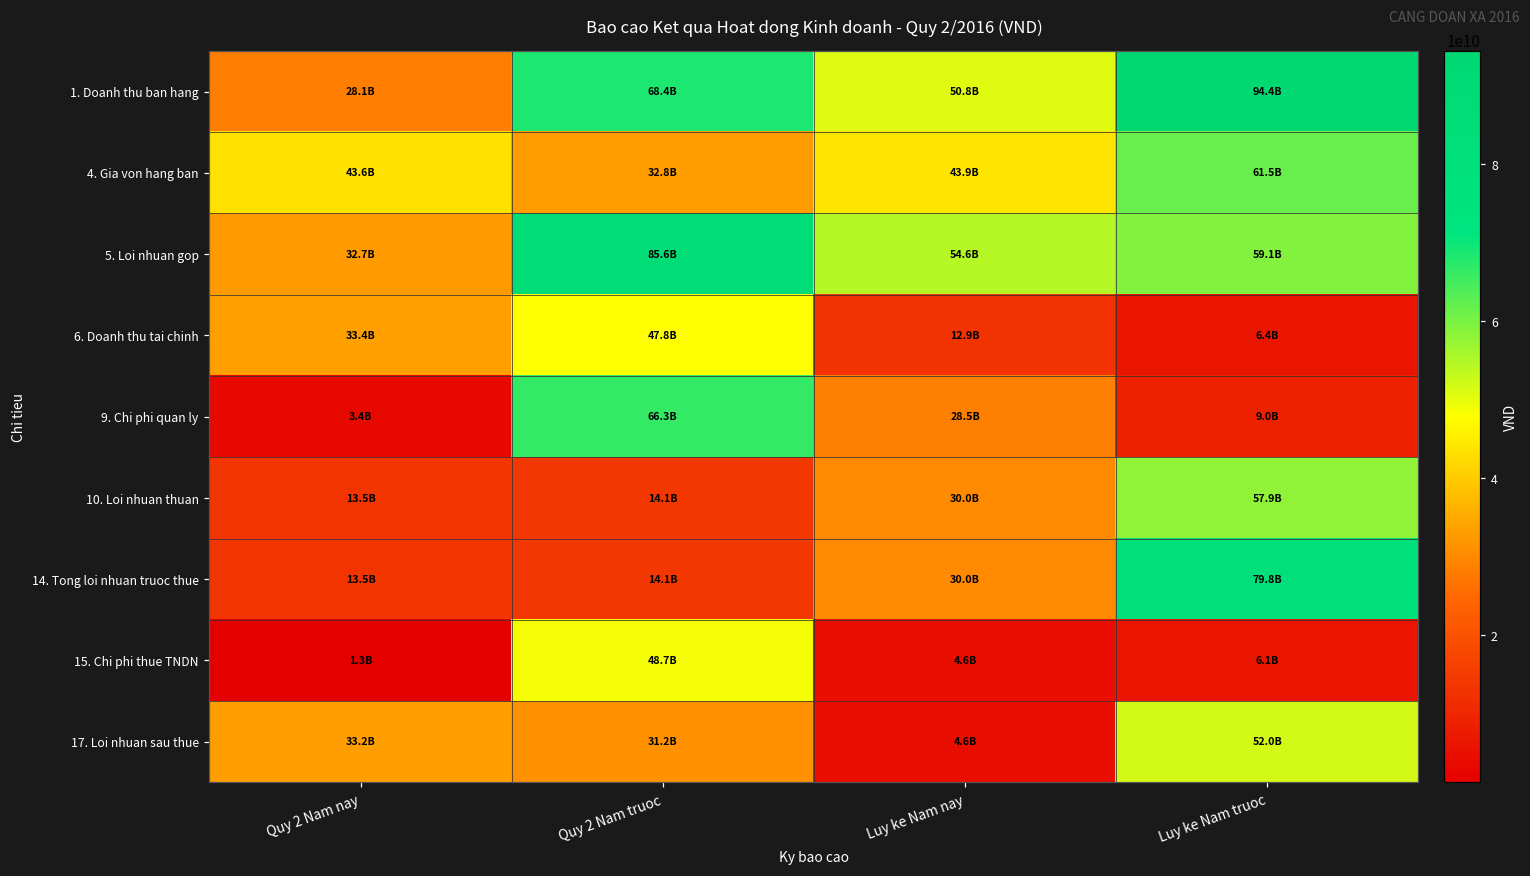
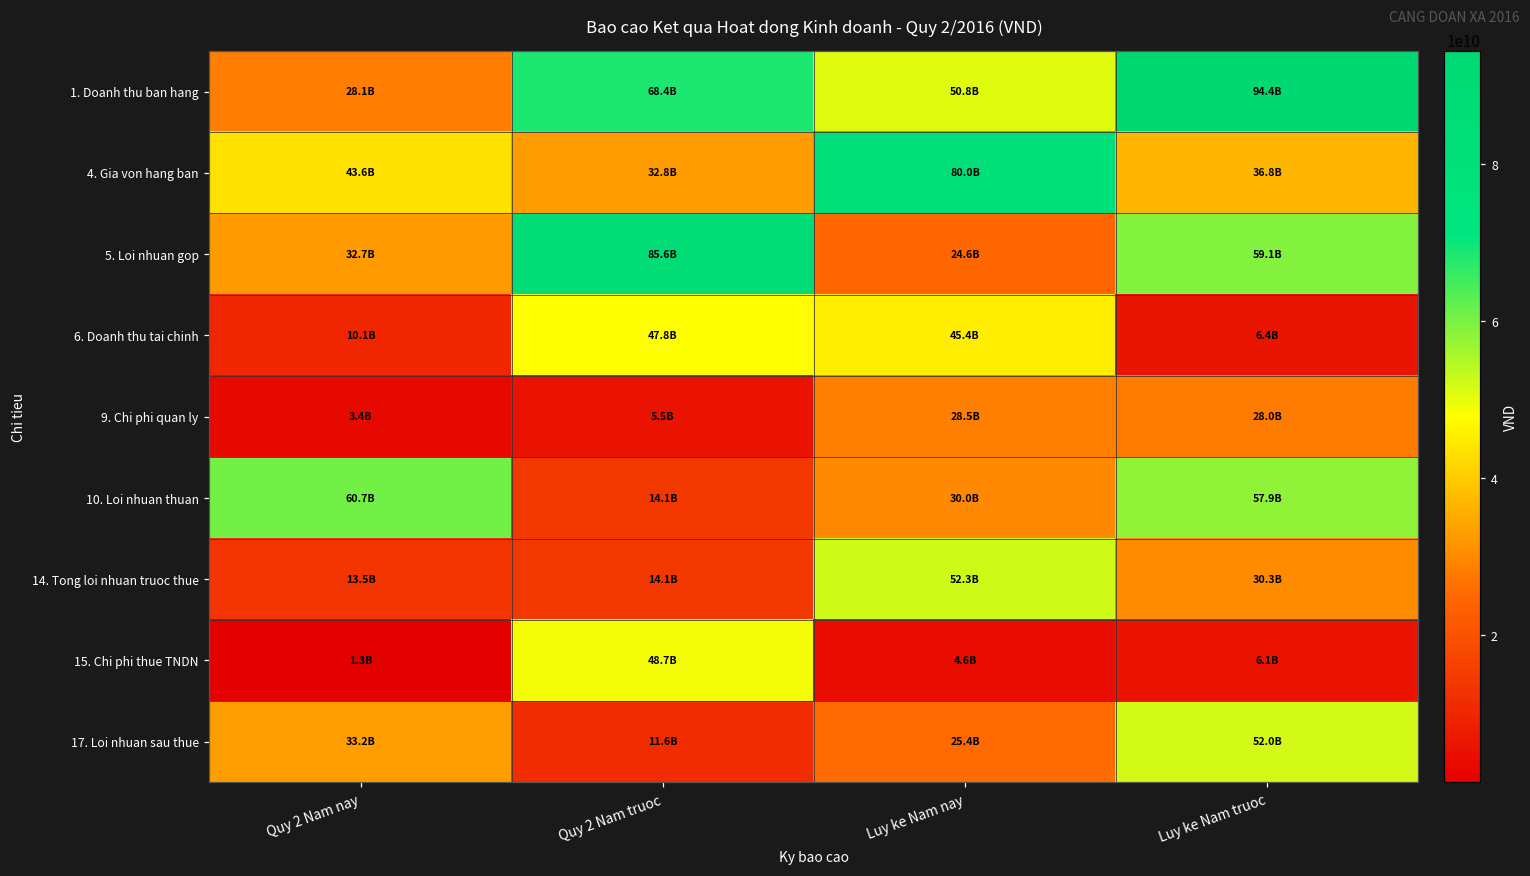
4. Gia von hang ban, Luy ke Nam nay: 43.9B -> 80.0B
4. Gia von hang ban, Luy ke Nam truoc: 61.5B -> 36.8B
5. Loi nhuan gop, Luy ke Nam nay: 54.6B -> 24.6B
6. Doanh thu tai chinh, Quy 2 Nam nay: 33.4B -> 10.1B
6. Doanh thu tai chinh, Luy ke Nam nay: 12.9B -> 45.4B
9. Chi phi quan ly, Quy 2 Nam truoc: 66.3B -> 5.5B
9. Chi phi quan ly, Luy ke Nam truoc: 9.0B -> 28.0B
10. Loi nhuan thuan, Quy 2 Nam nay: 13.5B -> 60.7B
14. Tong loi nhuan truoc thue, Luy ke Nam nay: 30.0B -> 52.3B
14. Tong loi nhuan truoc thue, Luy ke Nam truoc: 79.8B -> 30.3B
17. Loi nhuan sau thue, Quy 2 Nam truoc: 31.2B -> 11.6B
17. Loi nhuan sau thue, Luy ke Nam nay: 4.6B -> 25.4B
